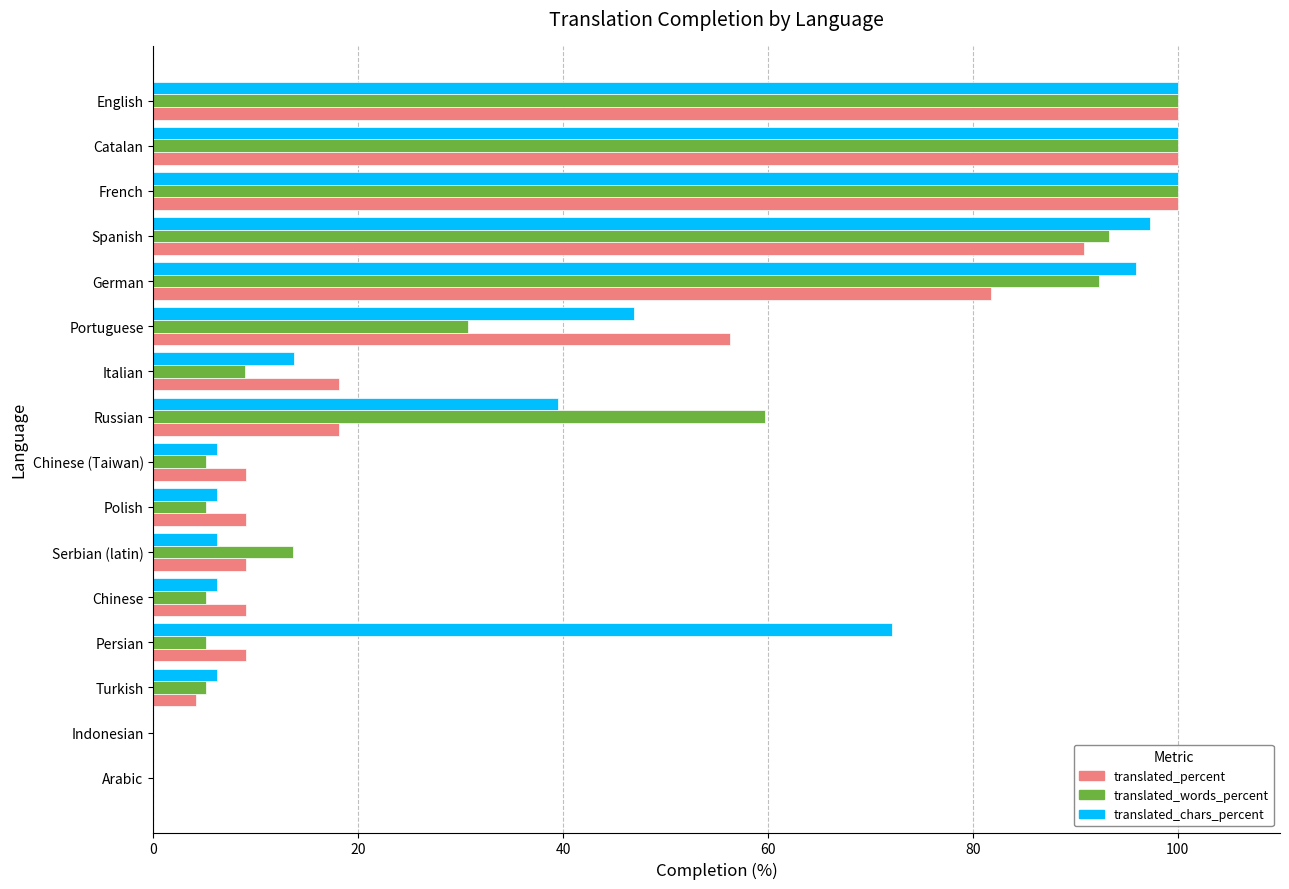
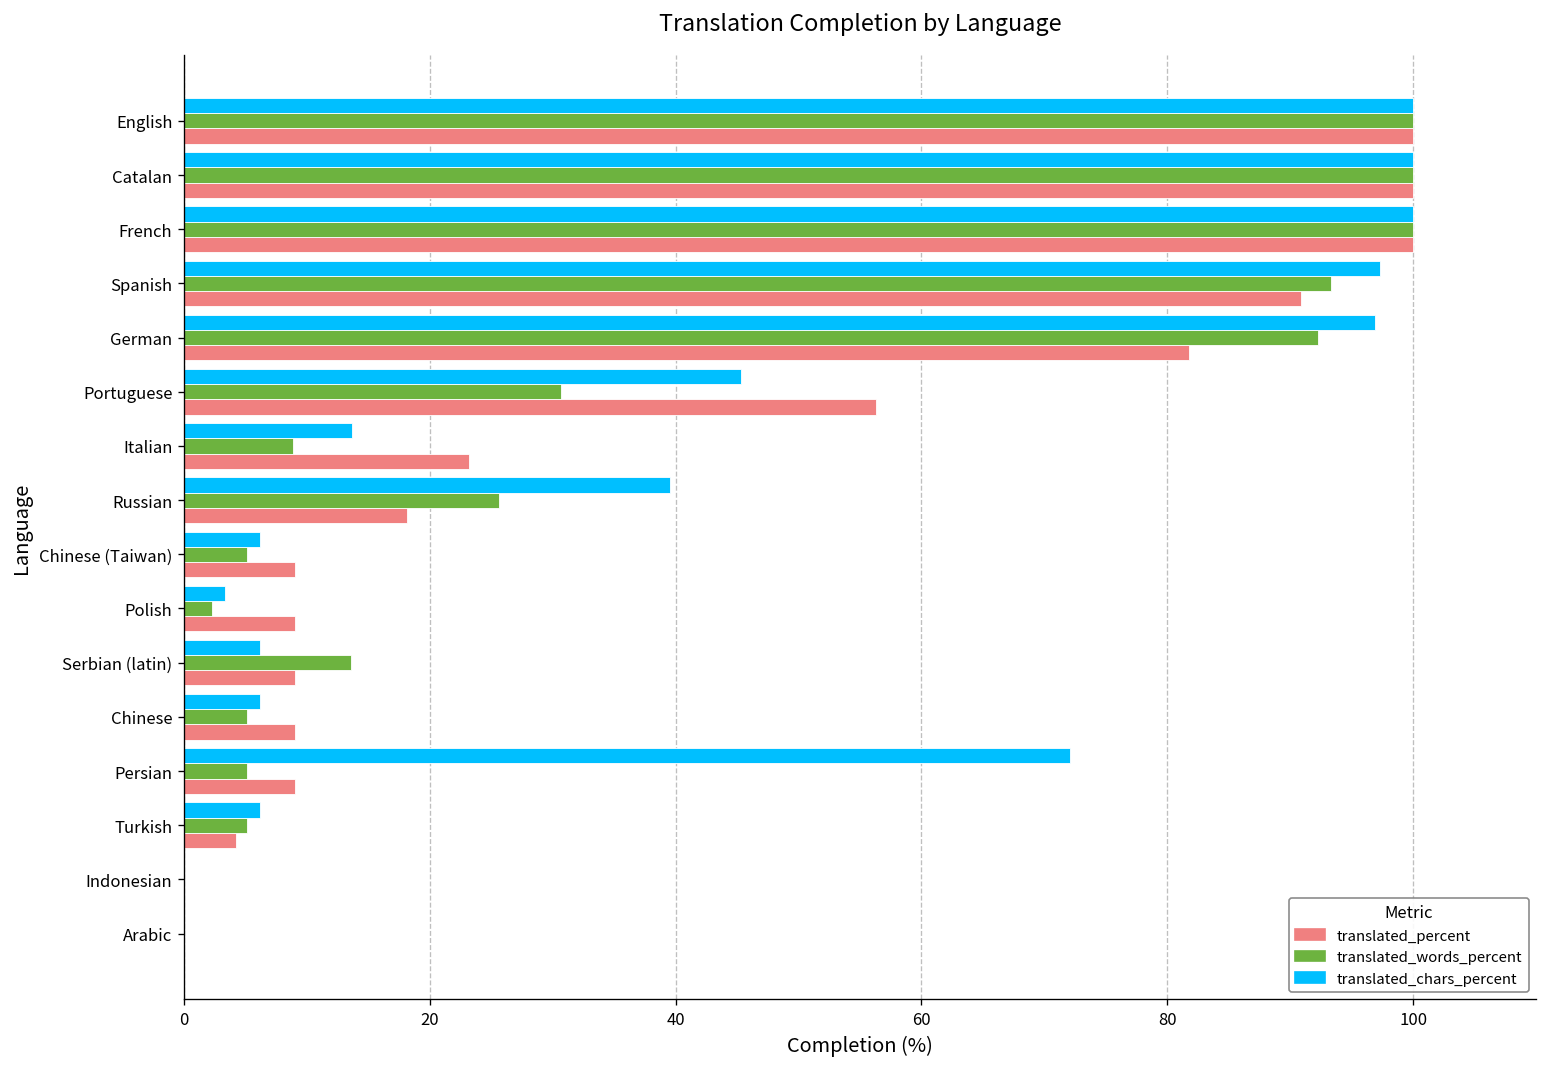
translated_chars_percent, German: 95.9 -> 96.9
translated_chars_percent, Portuguese: 46.9 -> 45.3
translated_percent, Italian: 18.1 -> 23.2
translated_words_percent, Russian: 59.7 -> 25.6
translated_chars_percent, Polish: 6.2 -> 3.3
translated_words_percent, Polish: 5.1 -> 2.3
